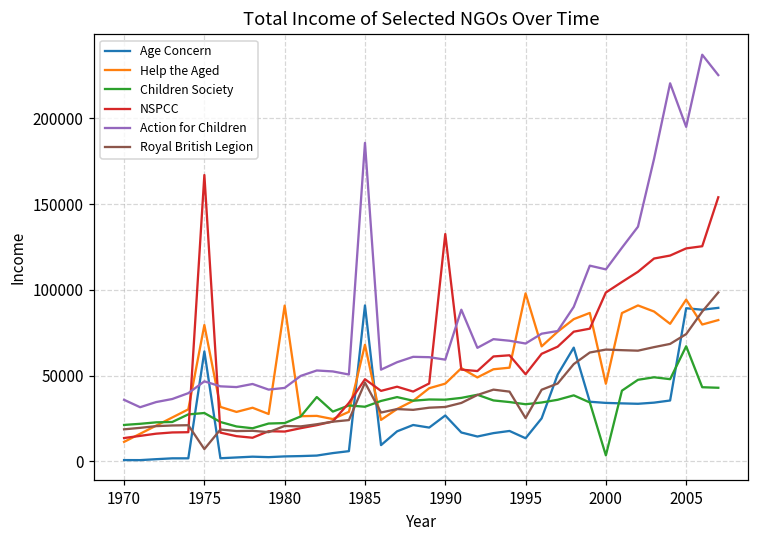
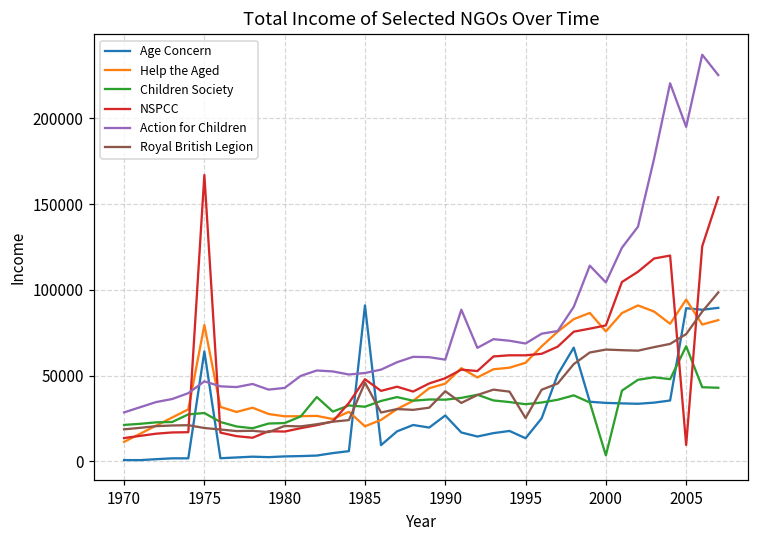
Action for Children, 1970: 36000 -> 28000
Royal British Legion, 1975: 7000 -> 19000
Help the Aged, 1980: 91000 -> 26000
Help the Aged, 1985: 68000 -> 20000
Action for Children, 1985: 186000 -> 51000
NSPCC, 1990: 132000 -> 48000
Royal British Legion, 1990: 32000 -> 41000
Help the Aged, 1995: 98000 -> 57000
NSPCC, 1995: 51000 -> 62000
Help the Aged, 2000: 45000 -> 76000
NSPCC, 2000: 98000 -> 79000
Action for Children, 2000: 112000 -> 104000
NSPCC, 2005: 124000 -> 9000
